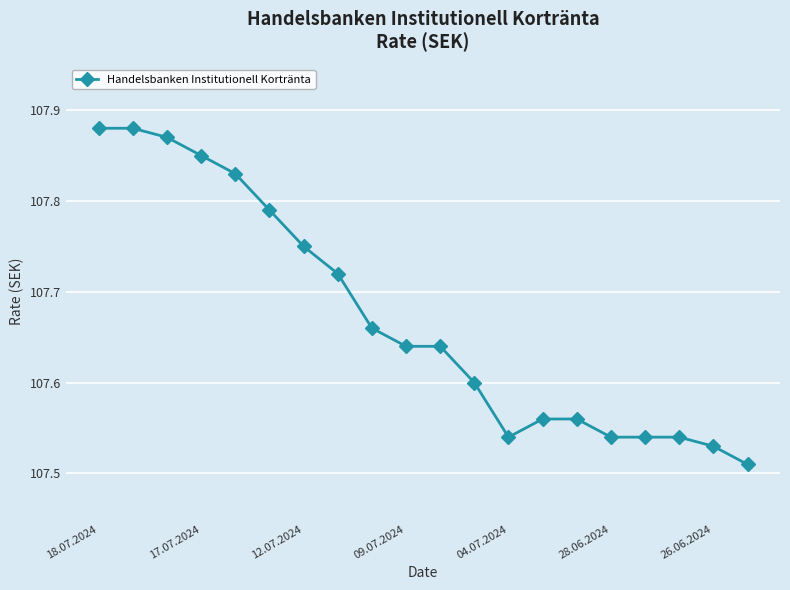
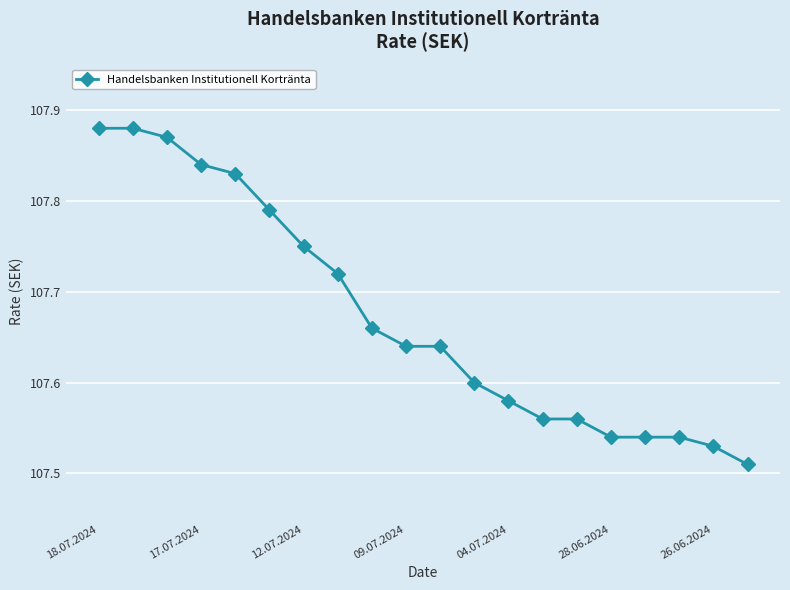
17.07.2024: 107.85 -> 107.84
04.07.2024: 107.54 -> 107.58
